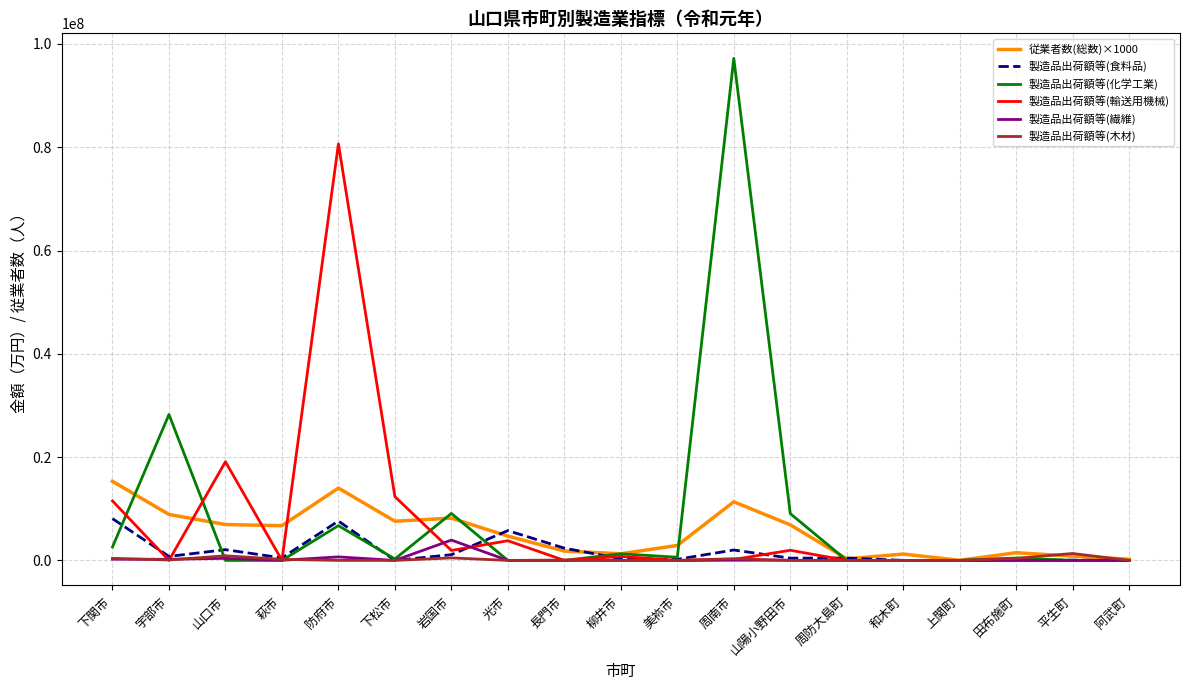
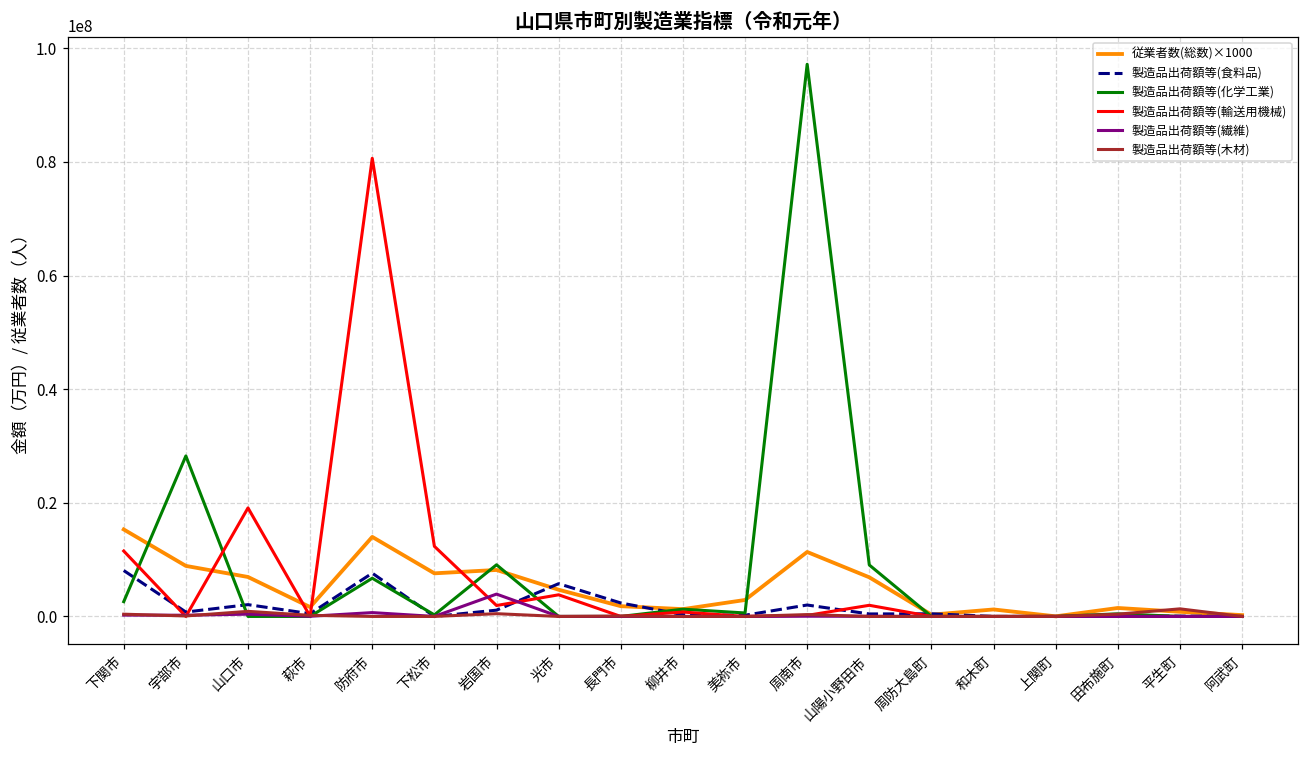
従業者数(総数)×1000, 萩市: 7000000 -> 2000000
